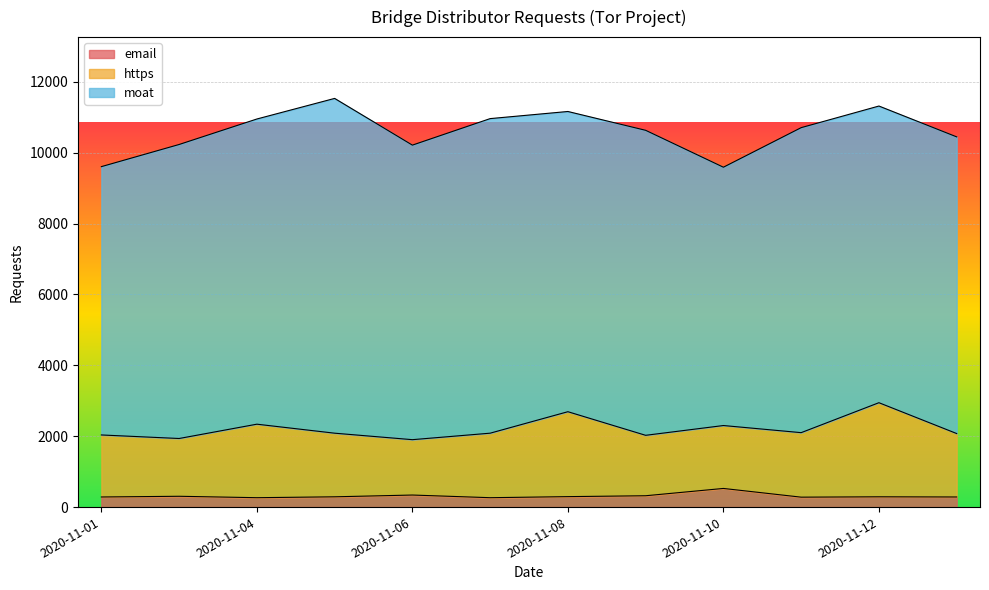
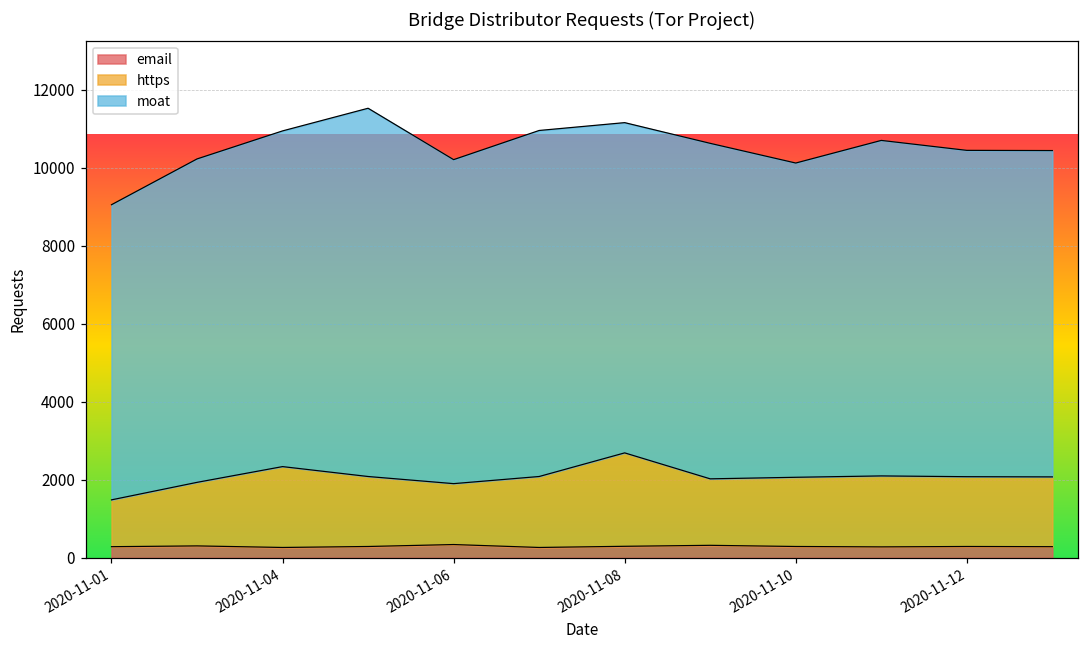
https, 2020-11-01: 1800 -> 1200
email, 2020-11-10: 500 -> 300
moat, 2020-11-10: 7300 -> 8100
https, 2020-11-12: 2700 -> 1800
